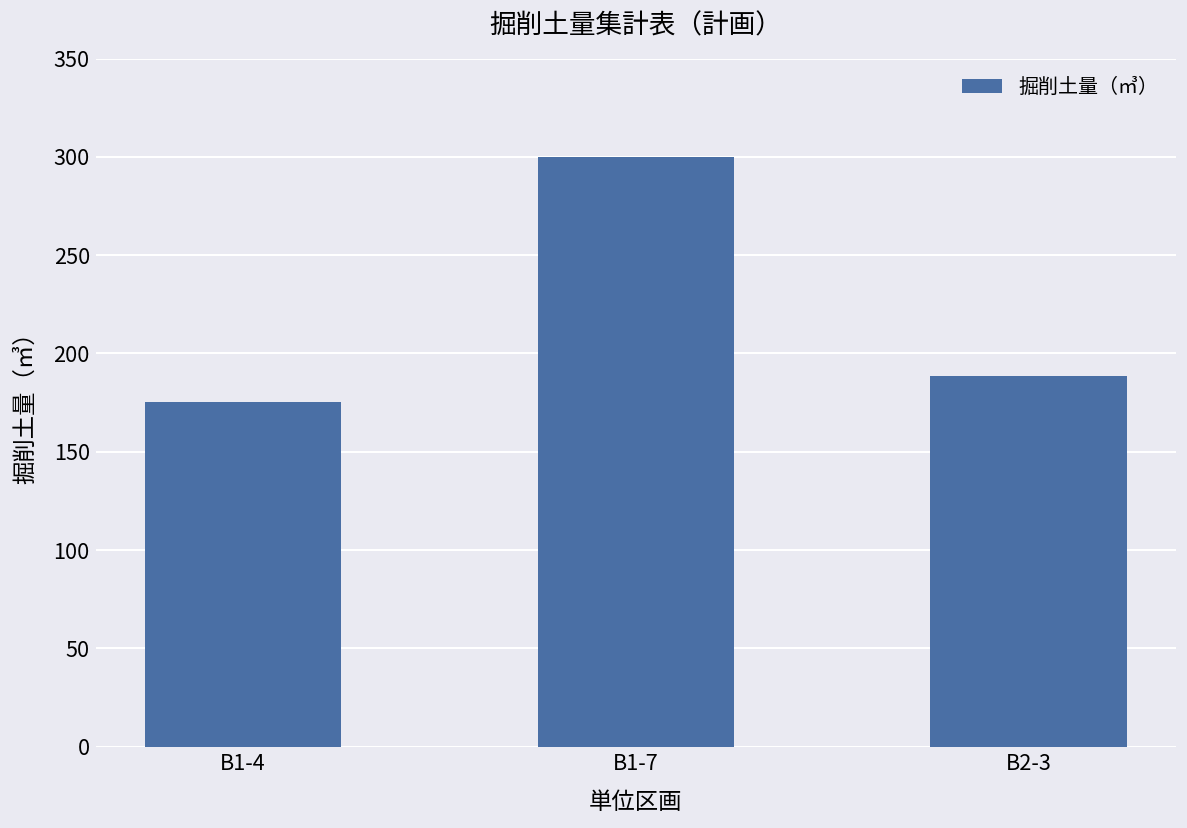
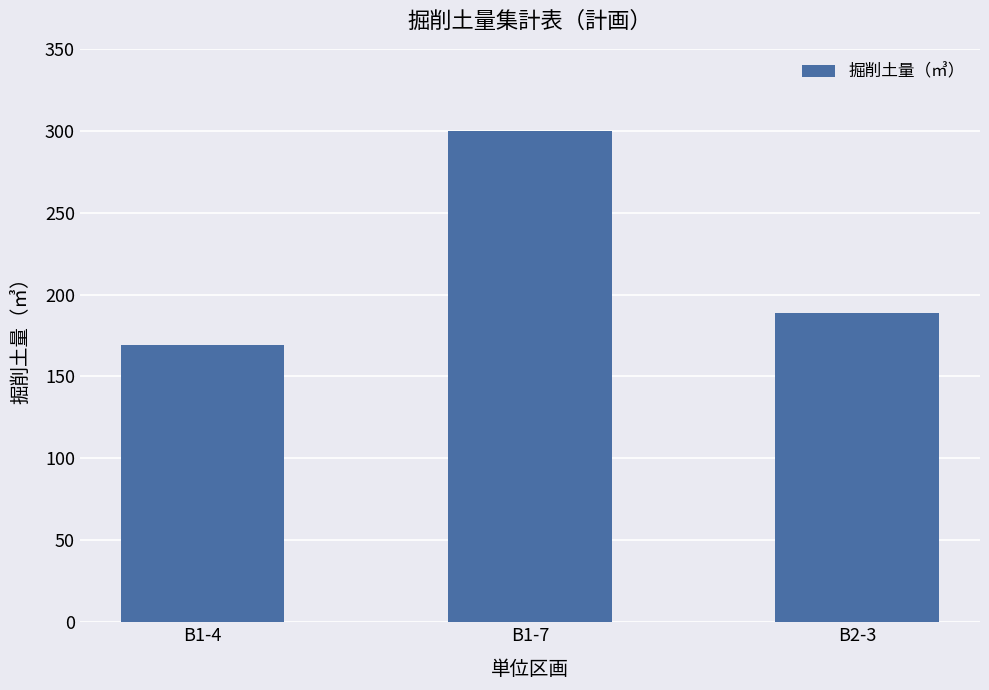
B1-4: 175 -> 169
